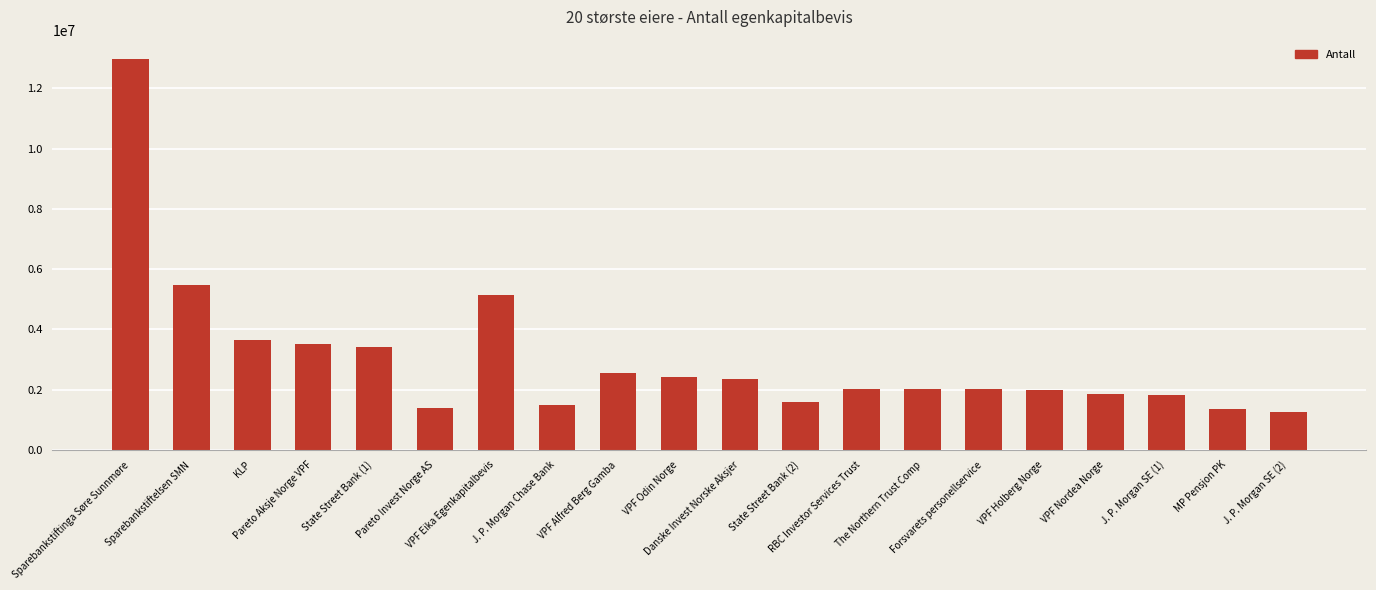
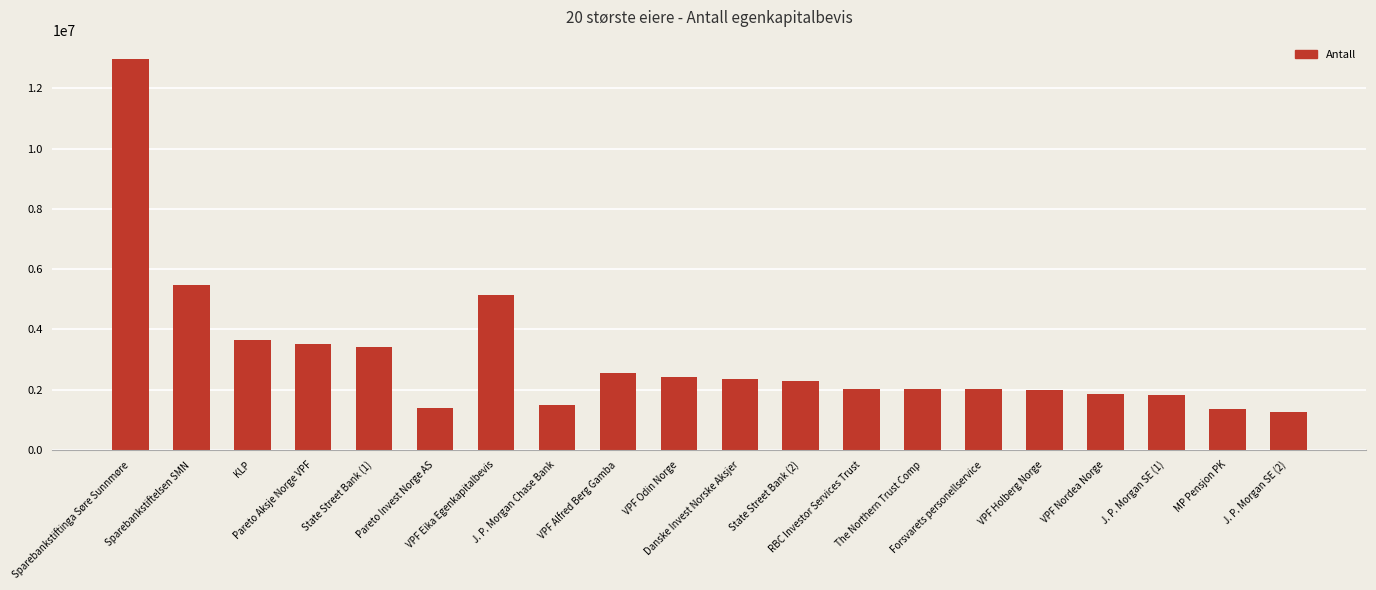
State Street Bank (2): 1600000 -> 2300000
